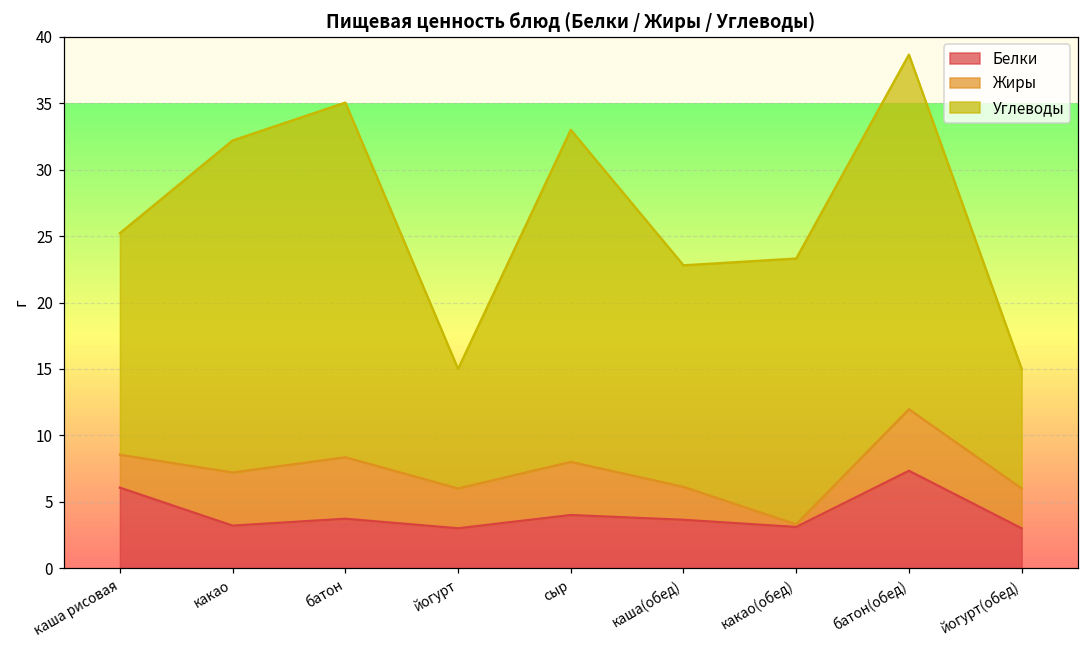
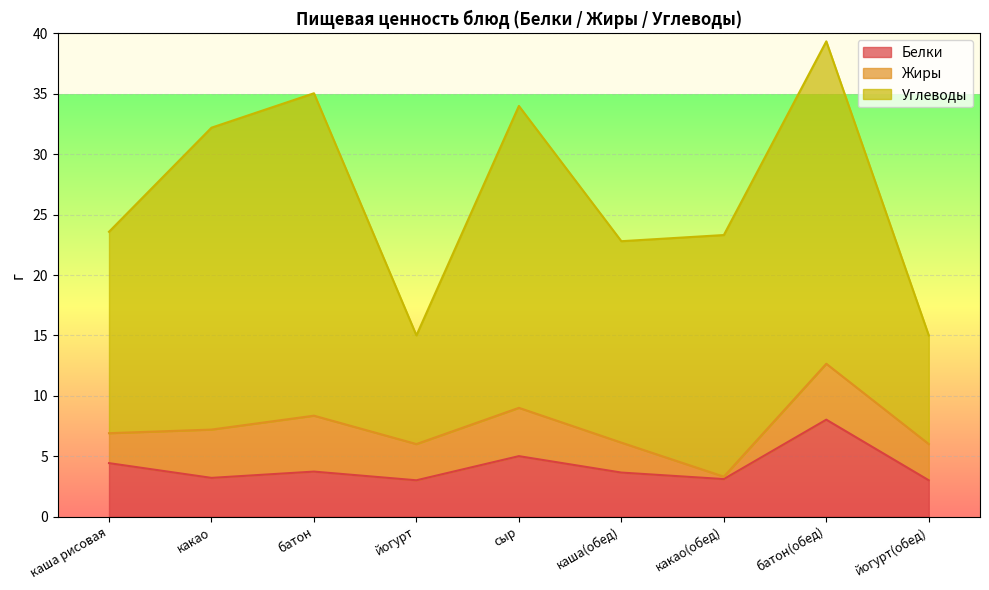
Белки, каша рисовая: 6.1 -> 4.4
Белки, сыр: 4 -> 5
Белки, батон(обед): 7.3 -> 8.0
